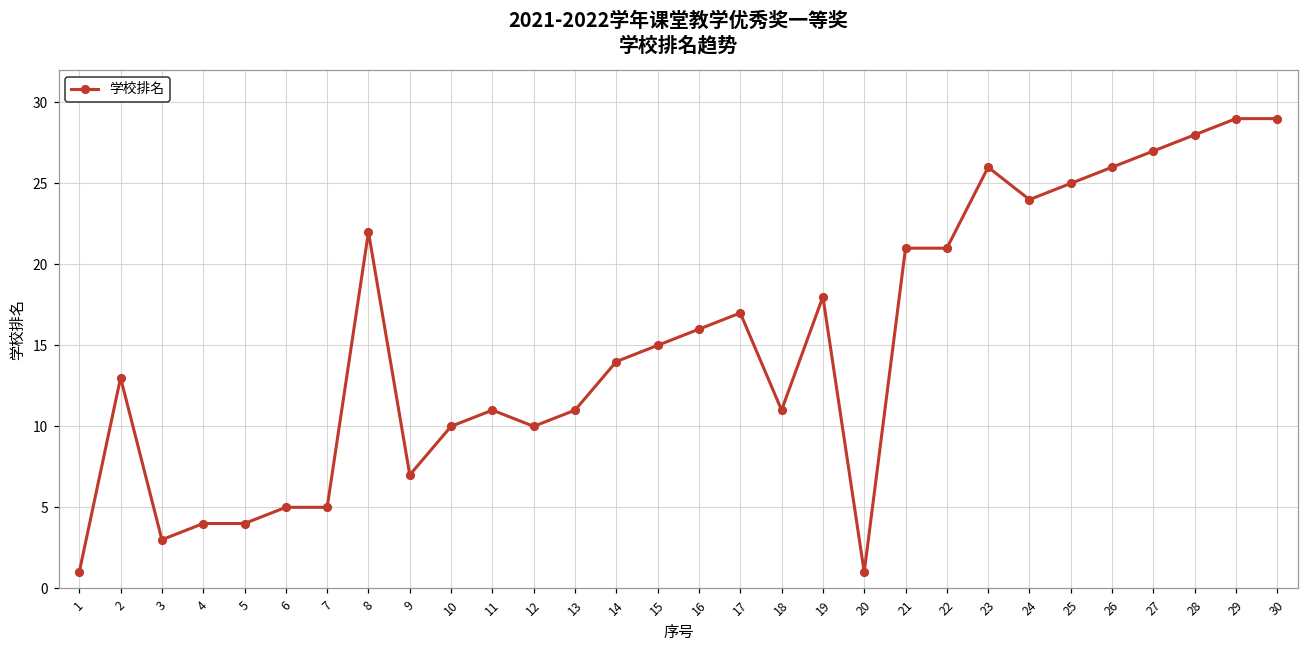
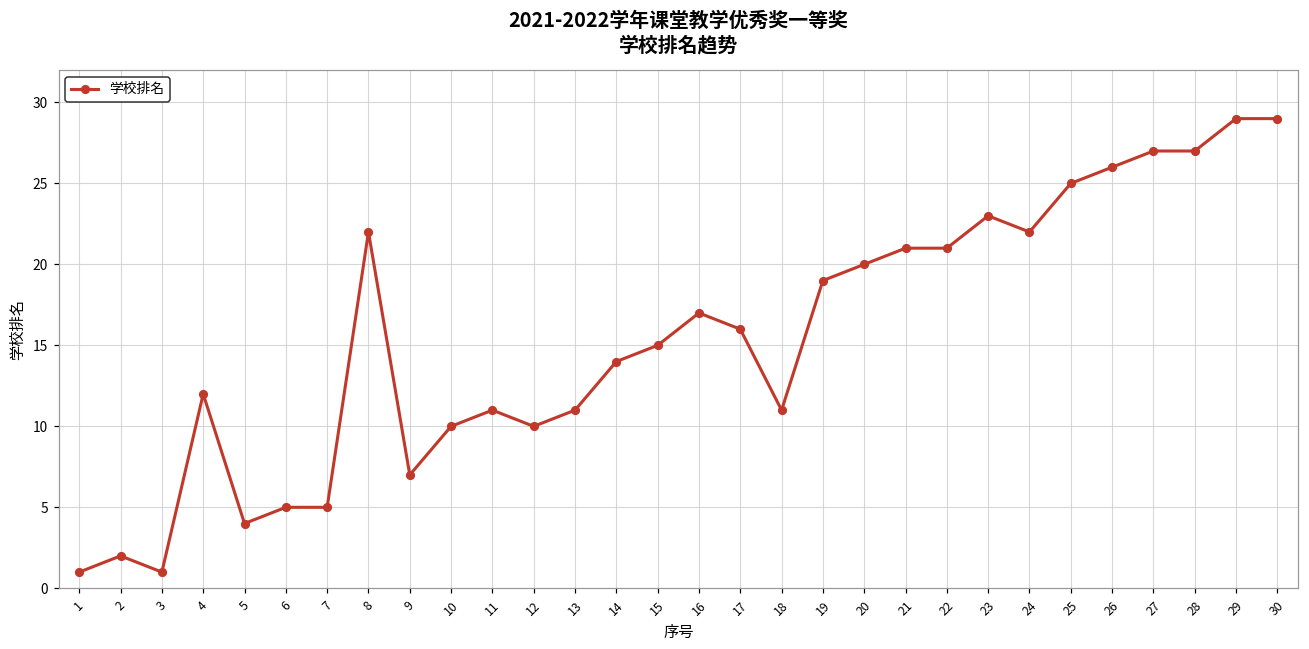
2: 13 -> 2
3: 3 -> 1
4: 4 -> 12
16: 16 -> 17
17: 17 -> 16
19: 18 -> 19
20: 1 -> 20
23: 26 -> 23
24: 24 -> 22
28: 28 -> 27
